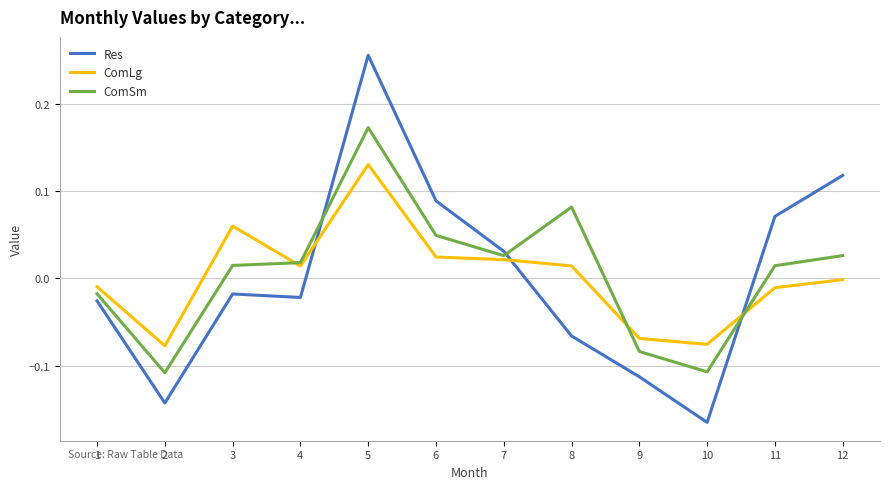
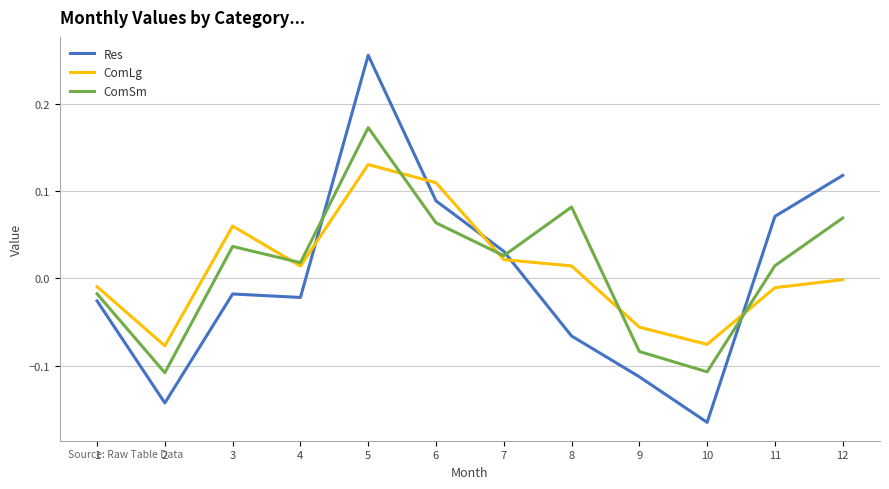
ComSm, 3: 0.01 -> 0.04
ComLg, 6: 0.02 -> 0.11
ComSm, 6: 0.05 -> 0.06
ComLg, 9: -0.07 -> -0.06
ComSm, 12: 0.03 -> 0.07
